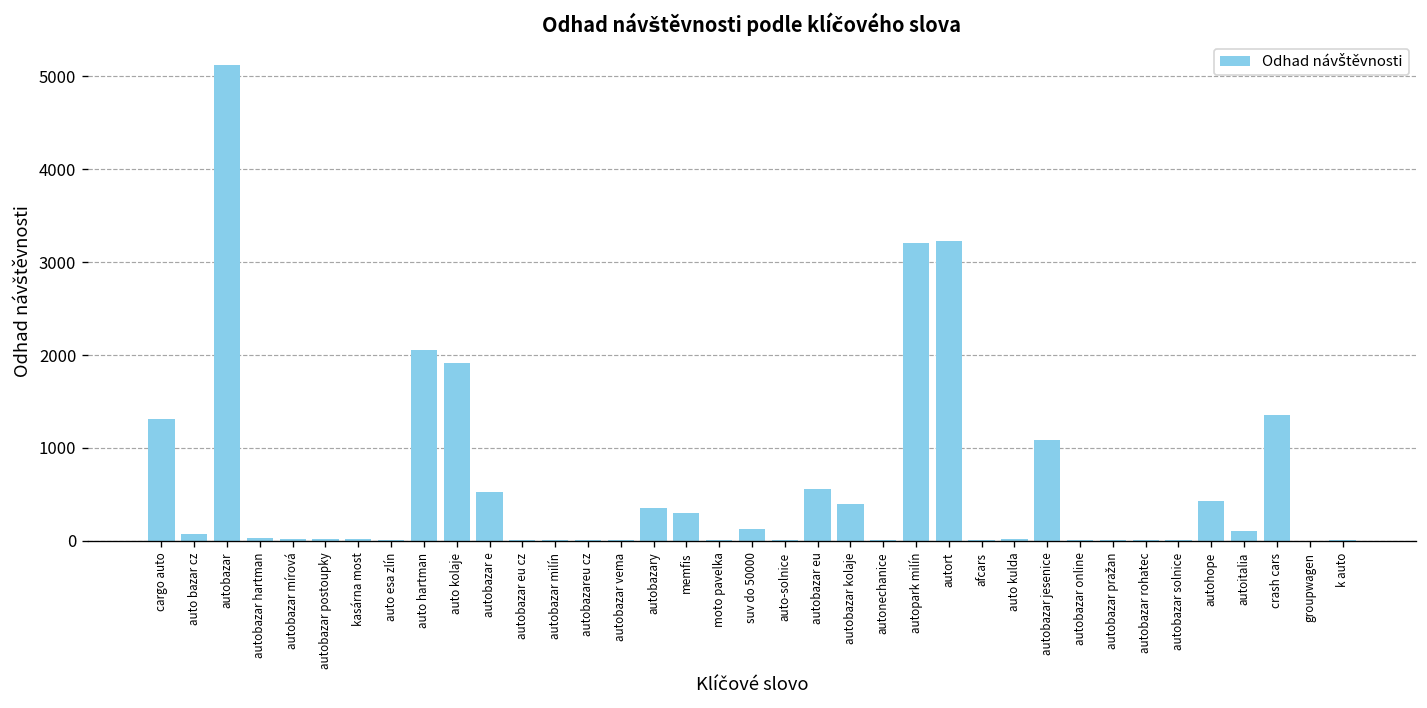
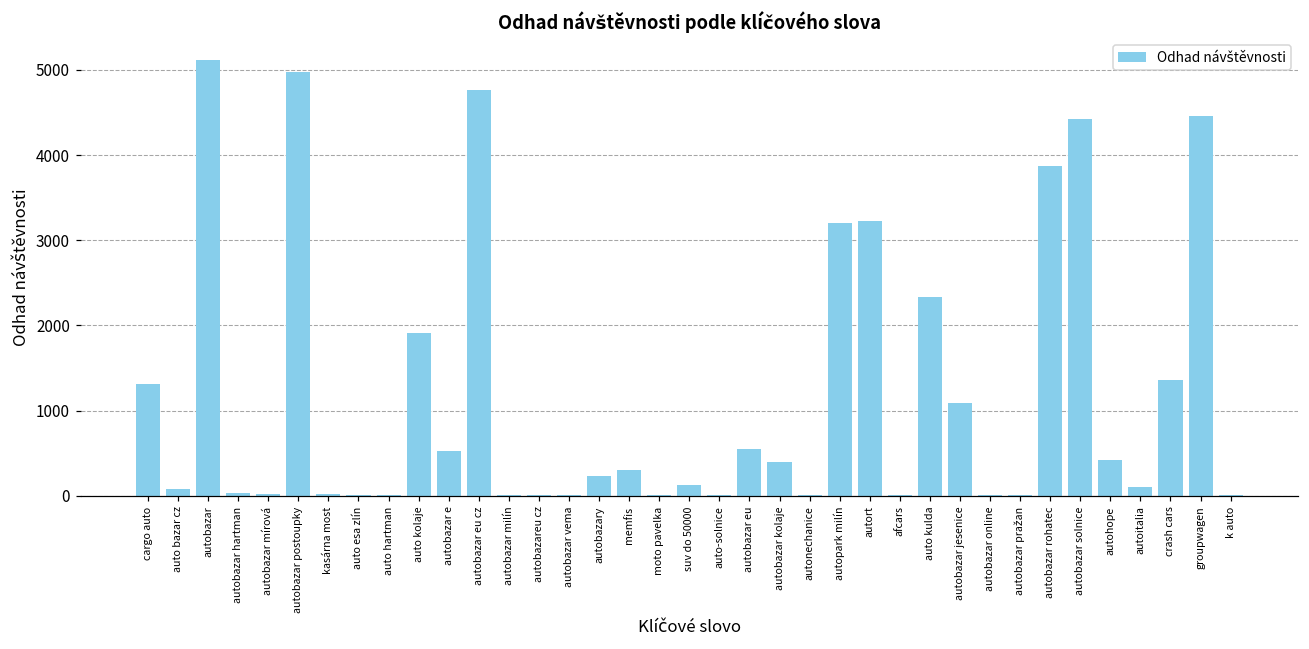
autobazar postoupky: 0 -> 5000
auto hartman: 2100 -> 0
autobazar eu cz: 0 -> 4800
autobazary: 400 -> 200
auto kulda: 0 -> 2300
autobazar rohatec: 0 -> 3900
autobazar solnice: 0 -> 4400
groupwagen: 0 -> 4500
